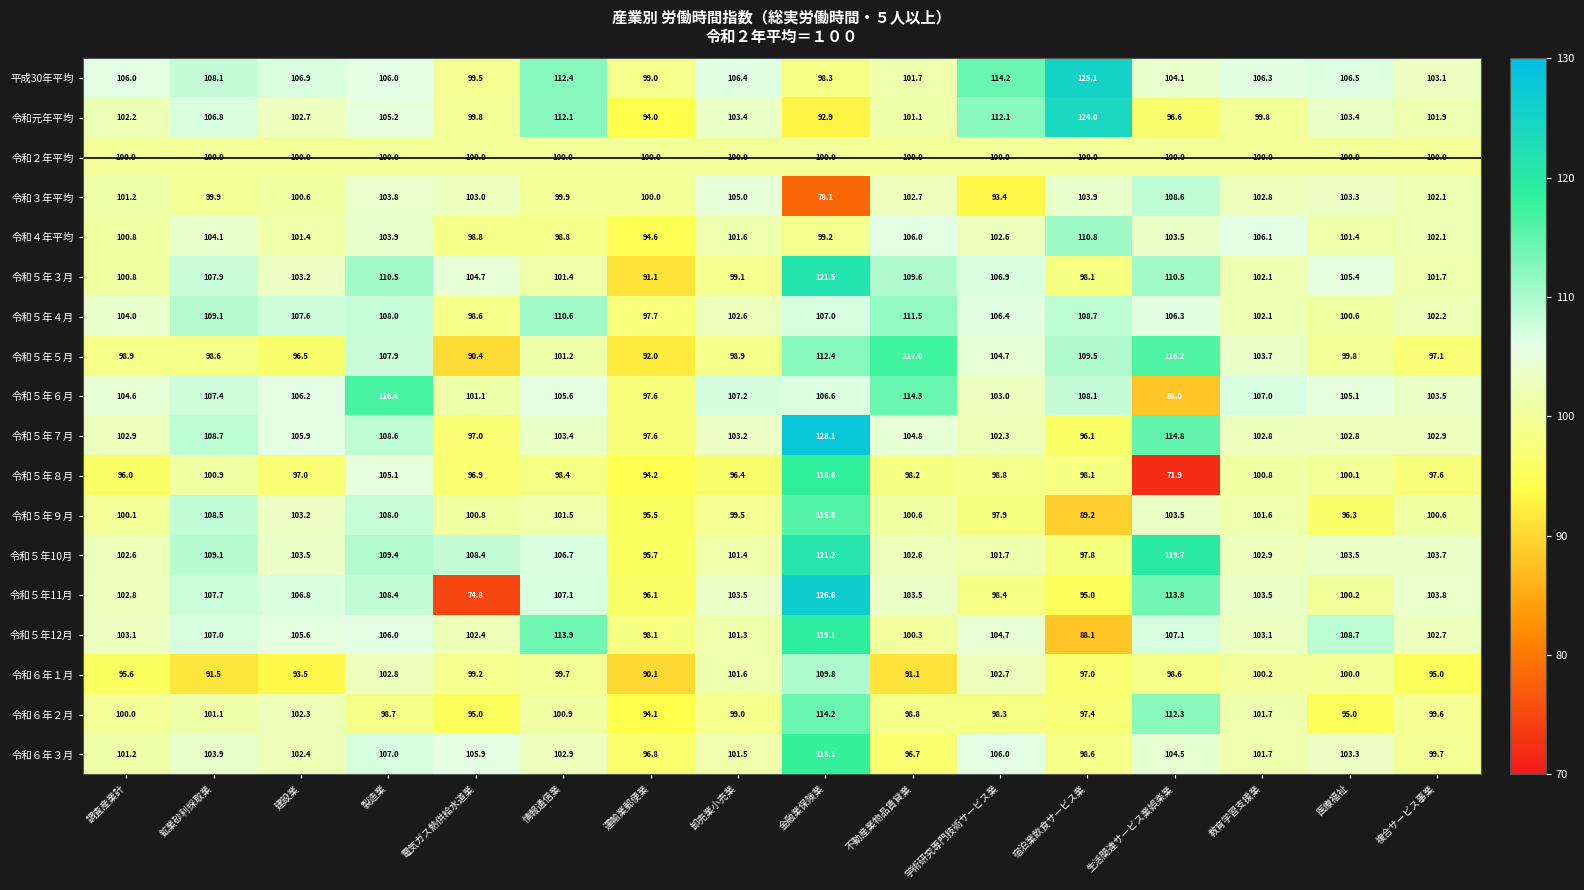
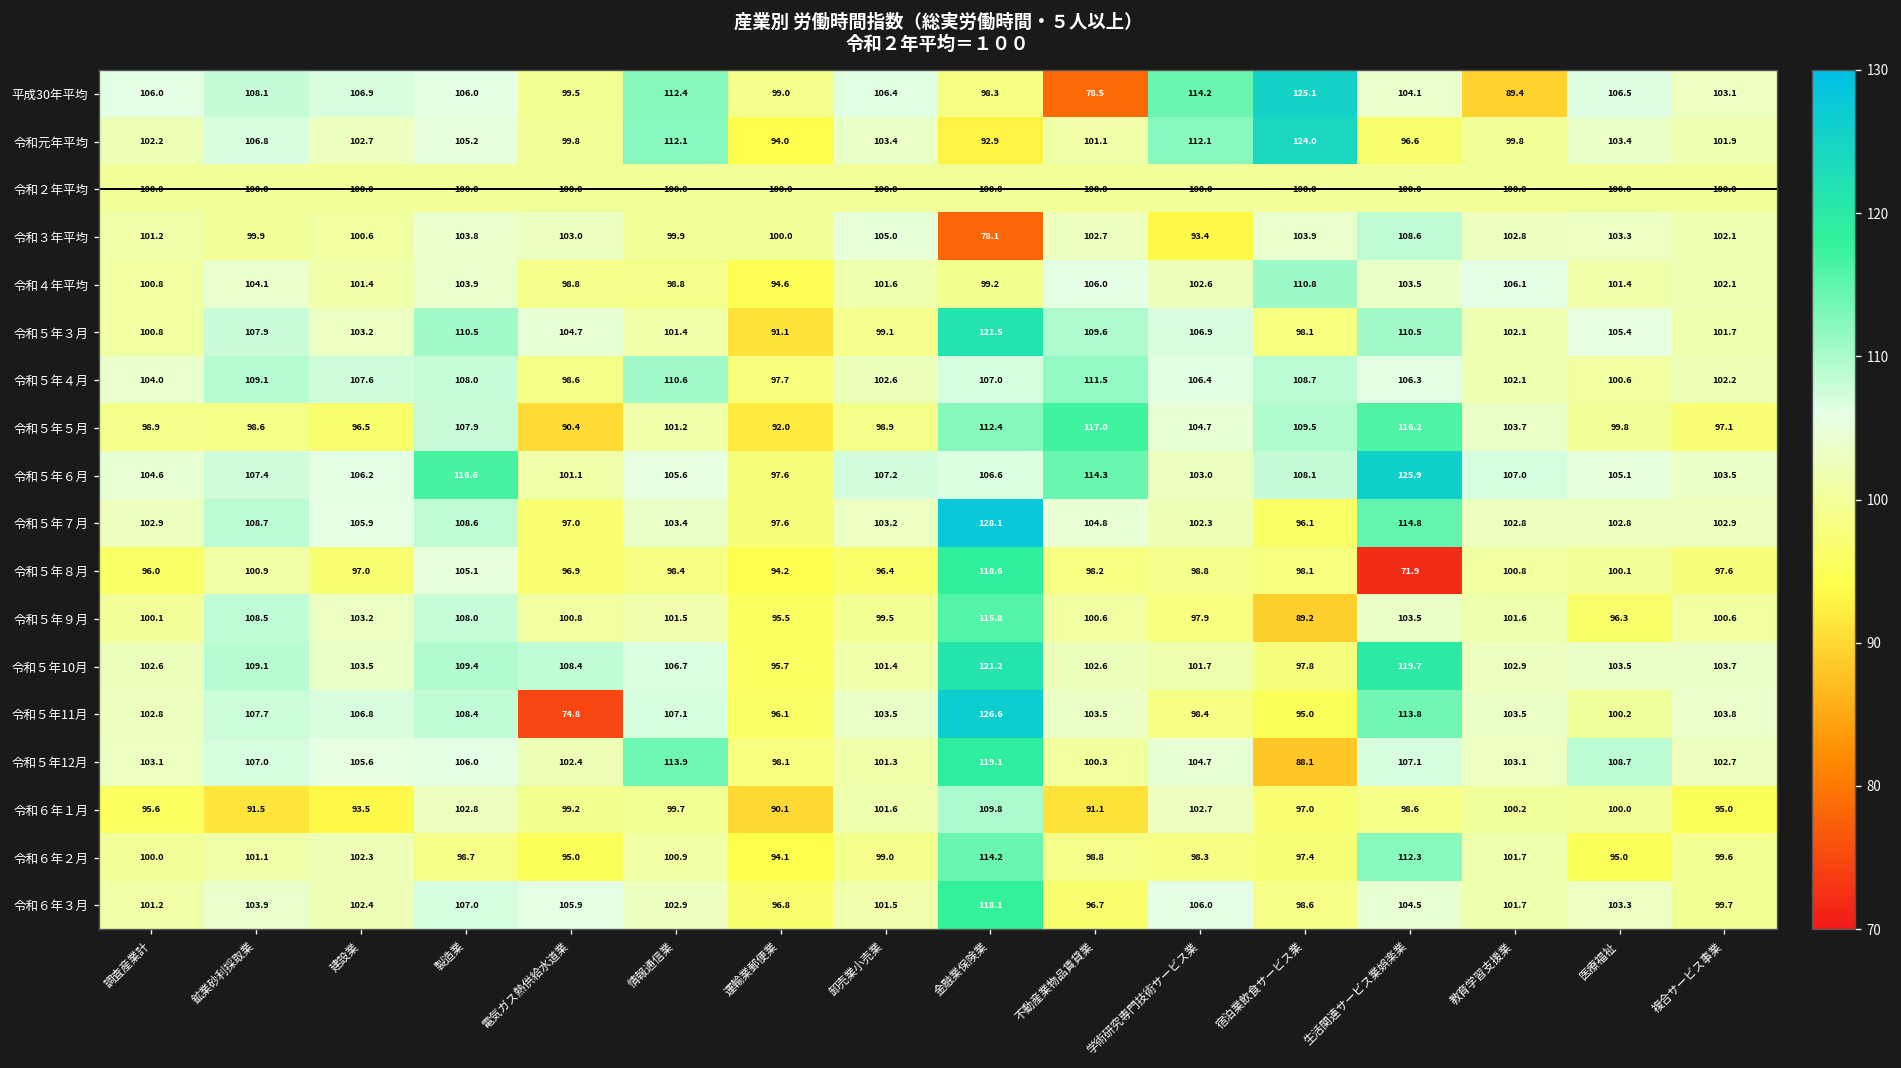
平成30年平均, 不動産業物品賃貸業: 101.7 -> 78.5
平成30年平均, 教育学習支援業: 106.3 -> 89.4
令和５年６月, 生活関連サービス業娯楽業: 88.0 -> 125.9
